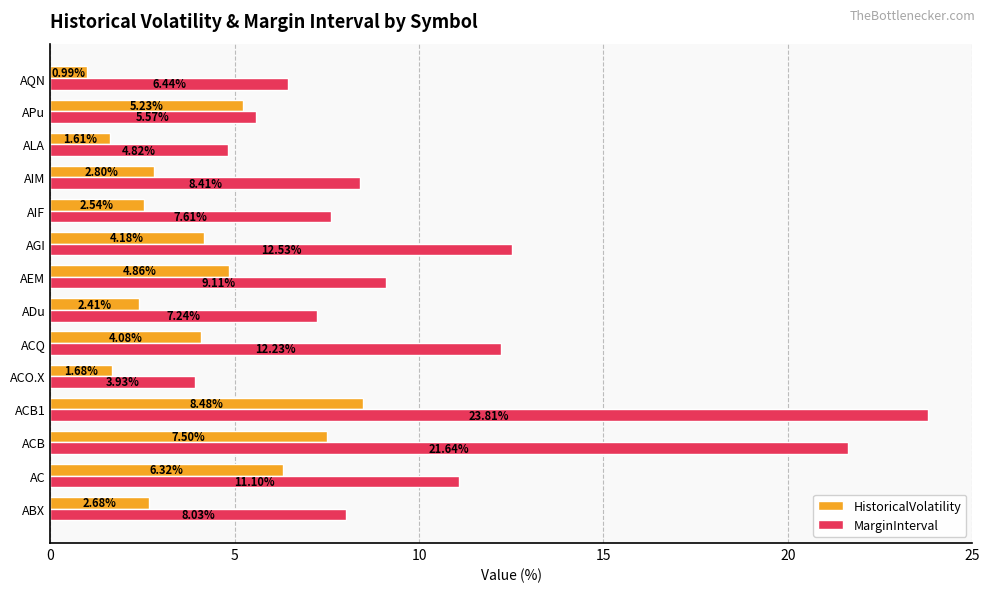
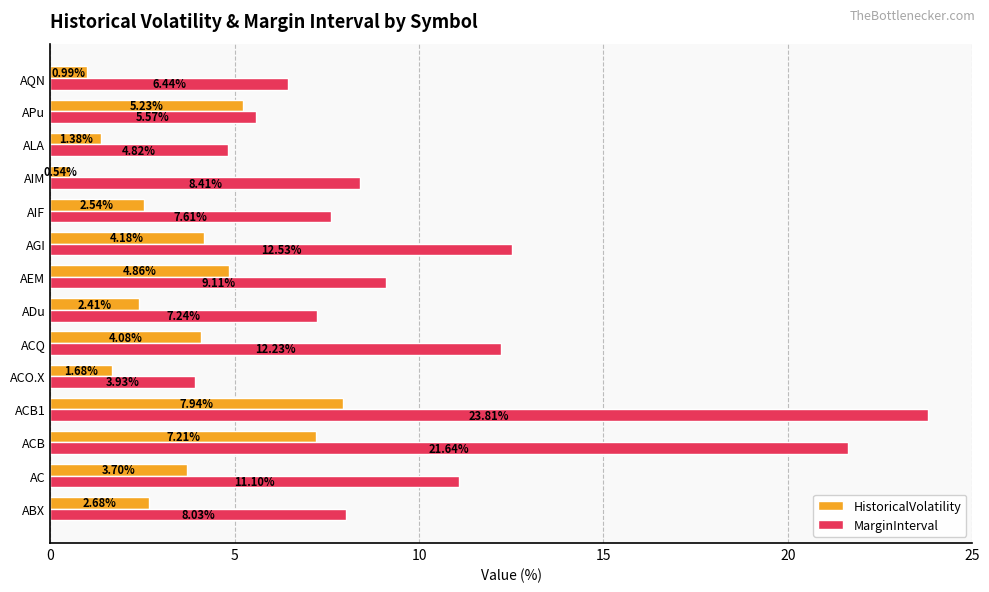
HistoricalVolatility, ALA: 1.61% -> 1.38%
HistoricalVolatility, AIM: 2.80% -> 0.54%
HistoricalVolatility, ACB1: 8.48% -> 7.94%
HistoricalVolatility, ACB: 7.50% -> 7.21%
HistoricalVolatility, AC: 6.32% -> 3.70%
